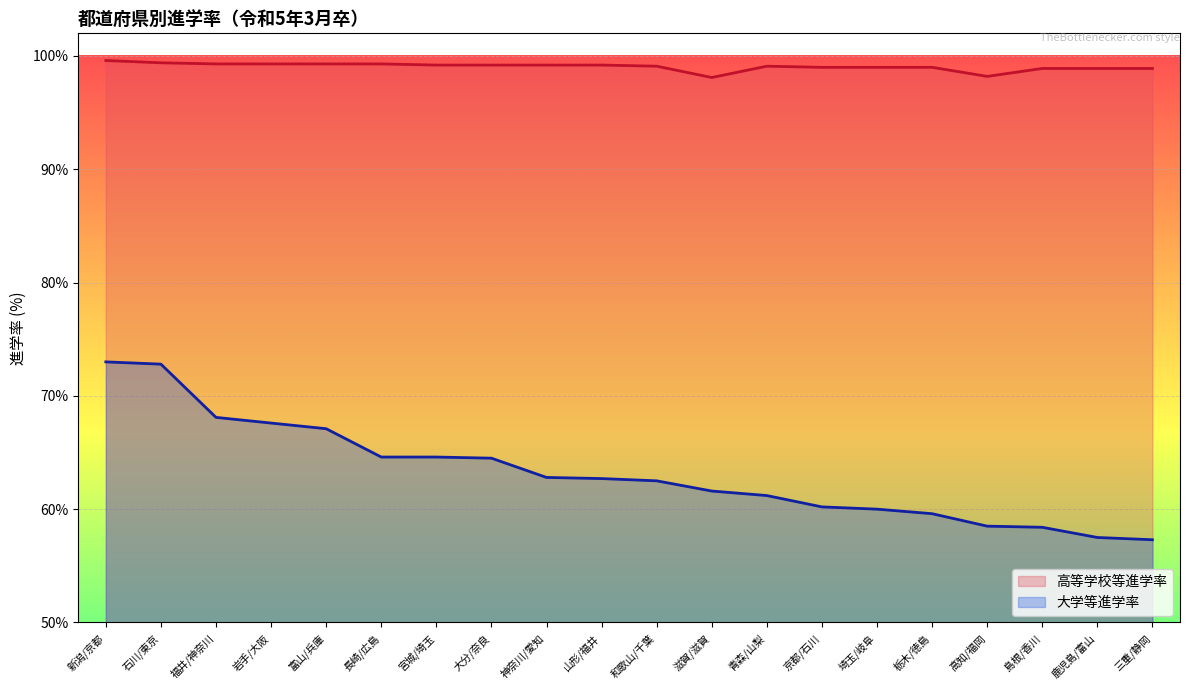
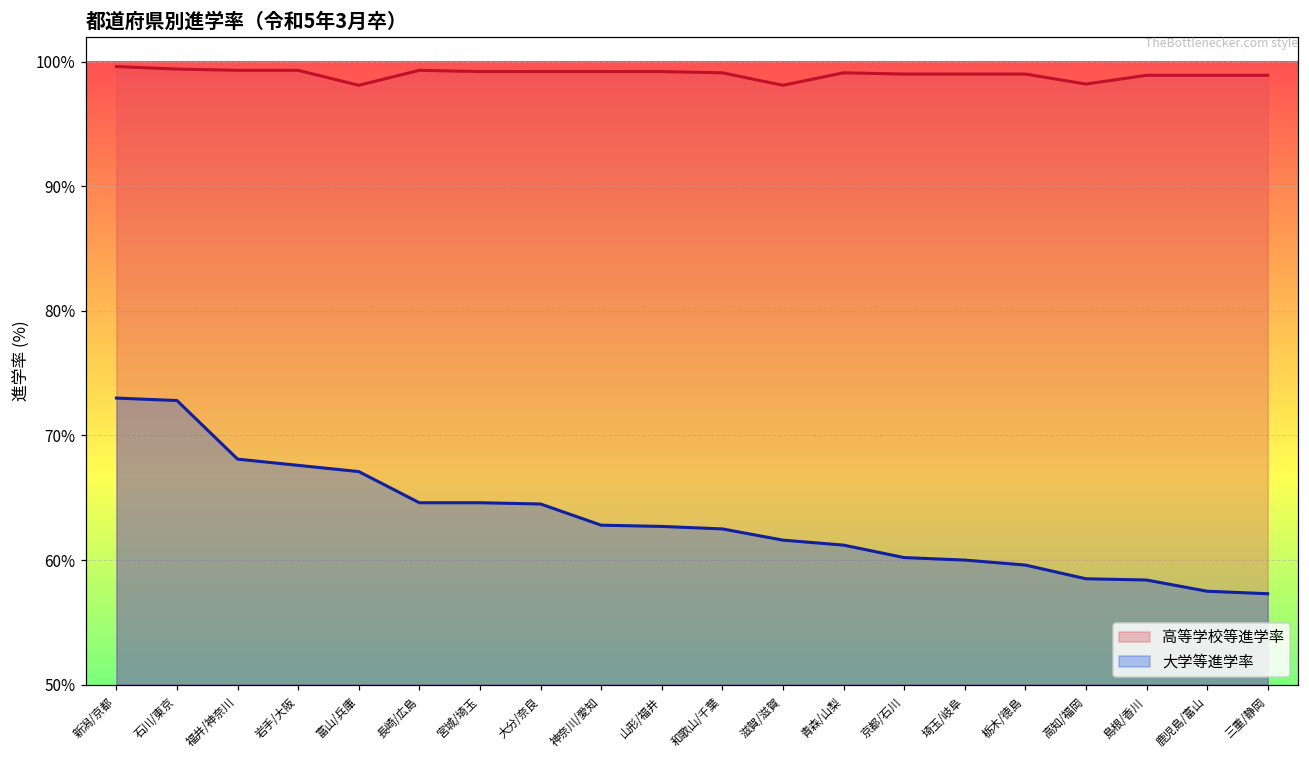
高等学校等進学率, 富山/兵庫: 99.3% -> 98.1%
